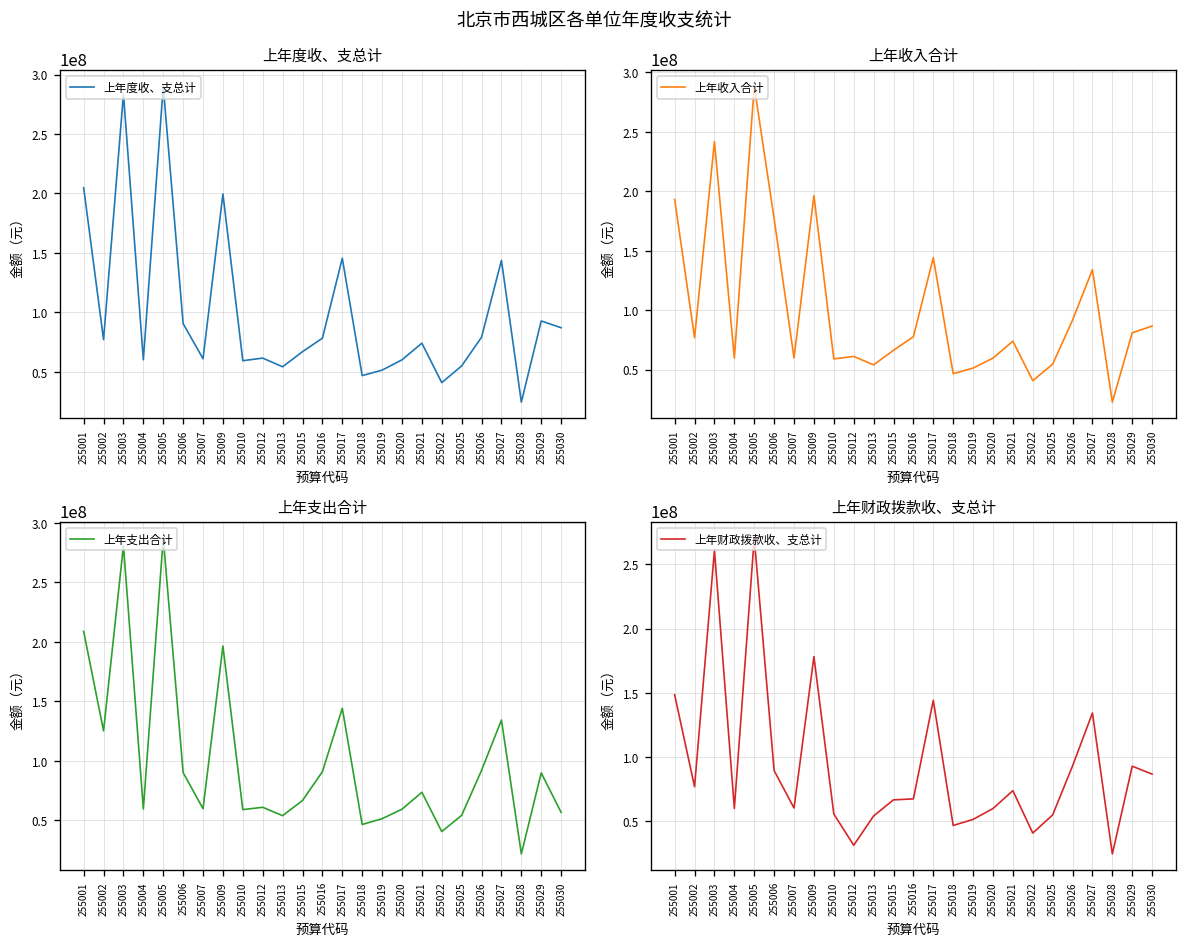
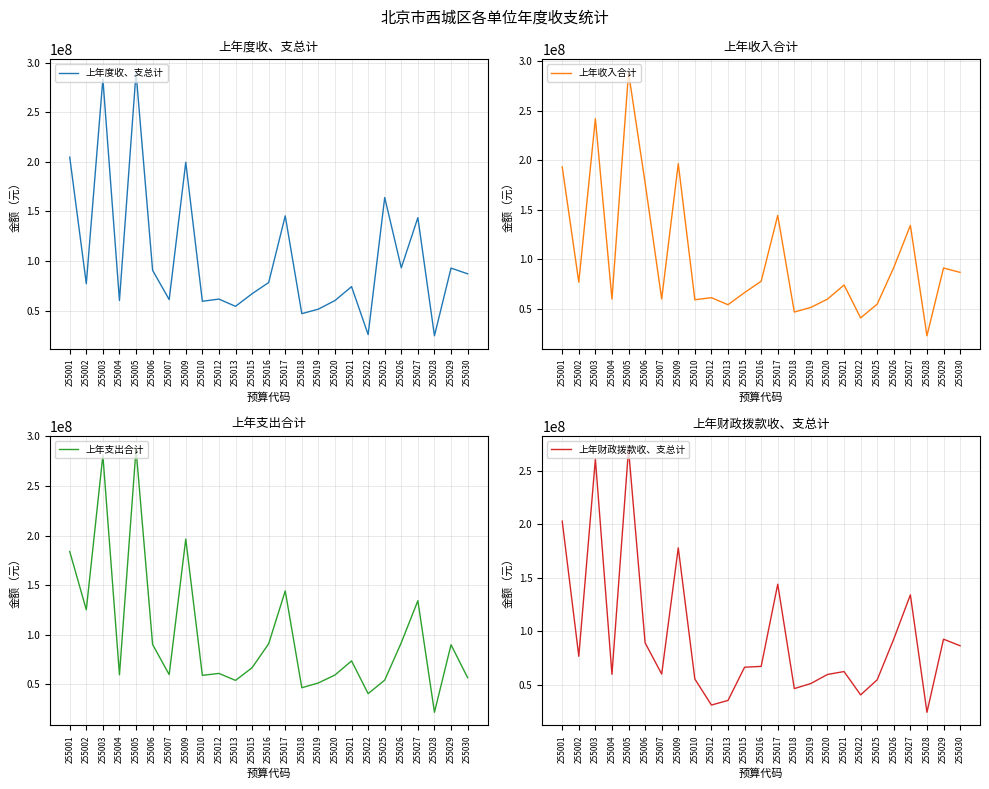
上年度收、支总计, 255022: 40000000 -> 30000000
上年度收、支总计, 255025: 50000000 -> 160000000
上年度收、支总计, 255026: 80000000 -> 90000000
上年收入合计, 255029: 80000000 -> 90000000
上年支出合计, 255001: 210000000 -> 180000000
上年财政拨款收、支总计, 255001: 148000000 -> 203000000
上年财政拨款收、支总计, 255013: 54000000 -> 36000000
上年财政拨款收、支总计, 255021: 74000000 -> 63000000
